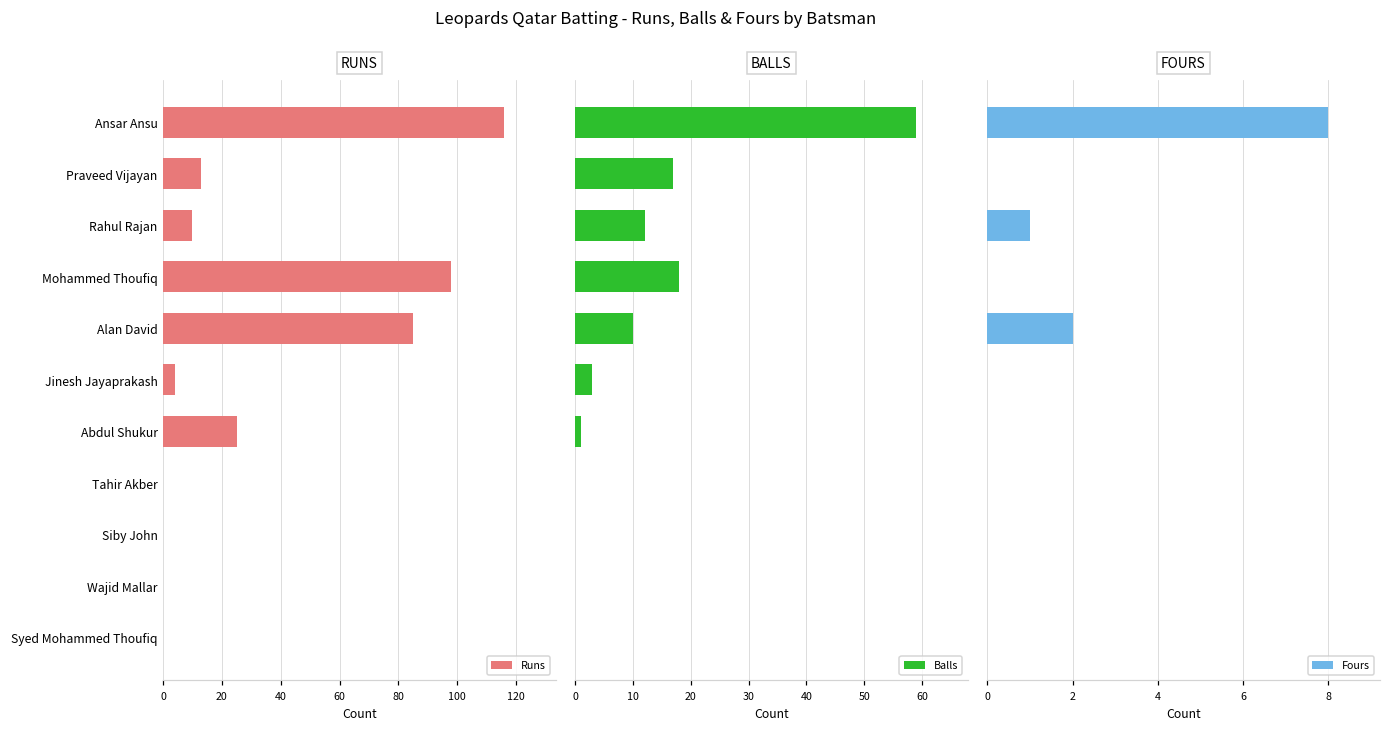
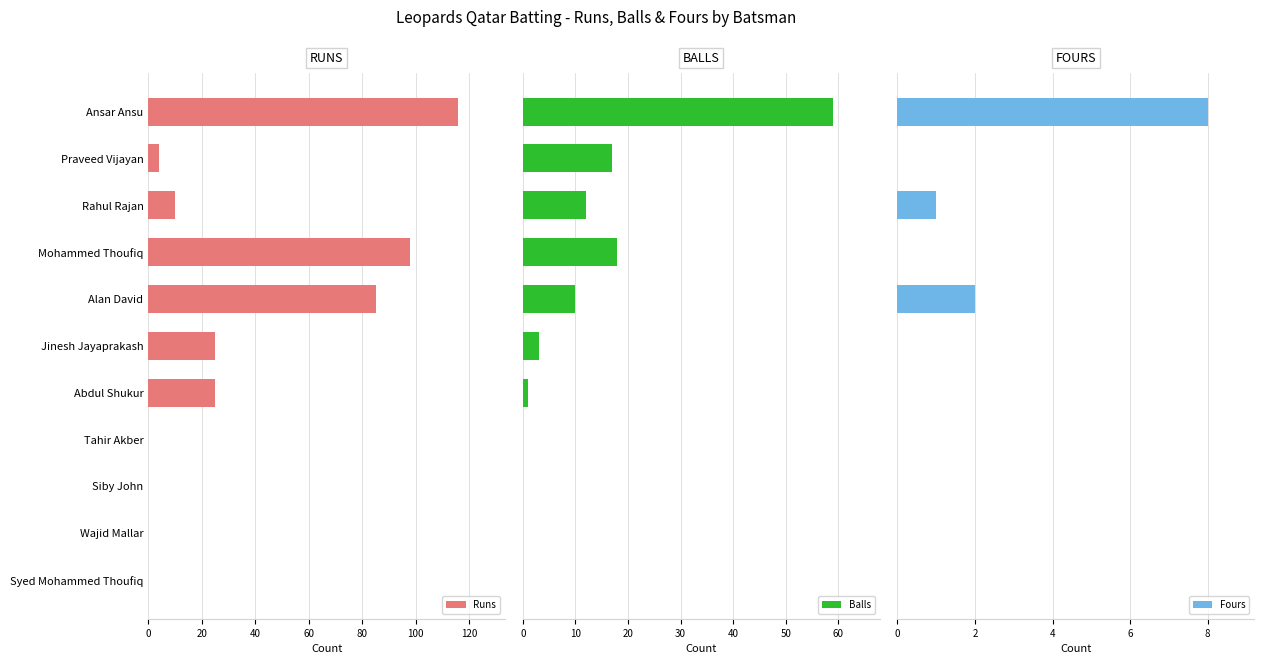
RUNS, Praveed Vijayan: 13 -> 4
RUNS, Jinesh Jayaprakash: 4 -> 25
